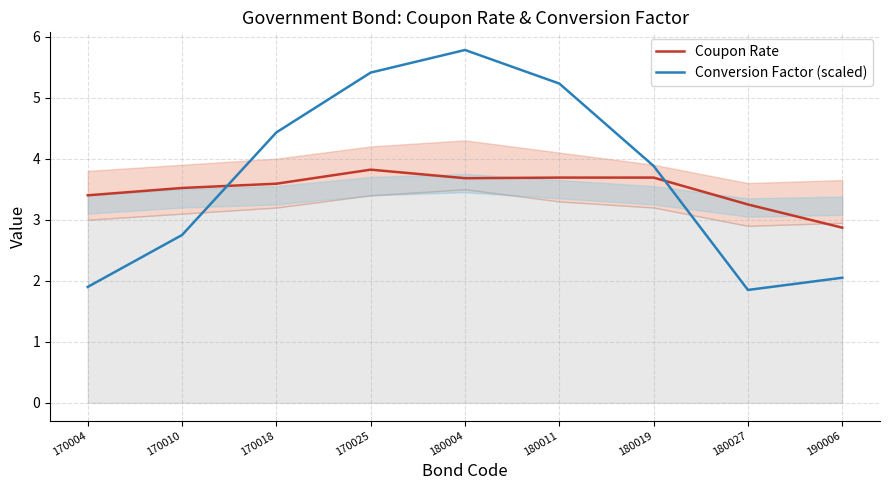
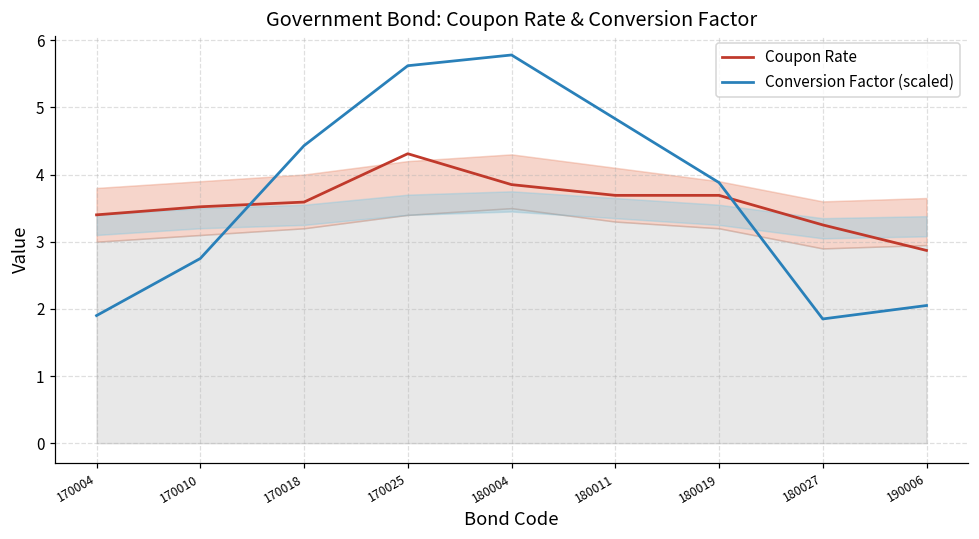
Coupon Rate, 170025: 3.8 -> 4.3
Conversion Factor (scaled), 170025: 5.4 -> 5.6
Coupon Rate, 180004: 3.7 -> 3.9
Conversion Factor (scaled), 180011: 5.2 -> 4.8
